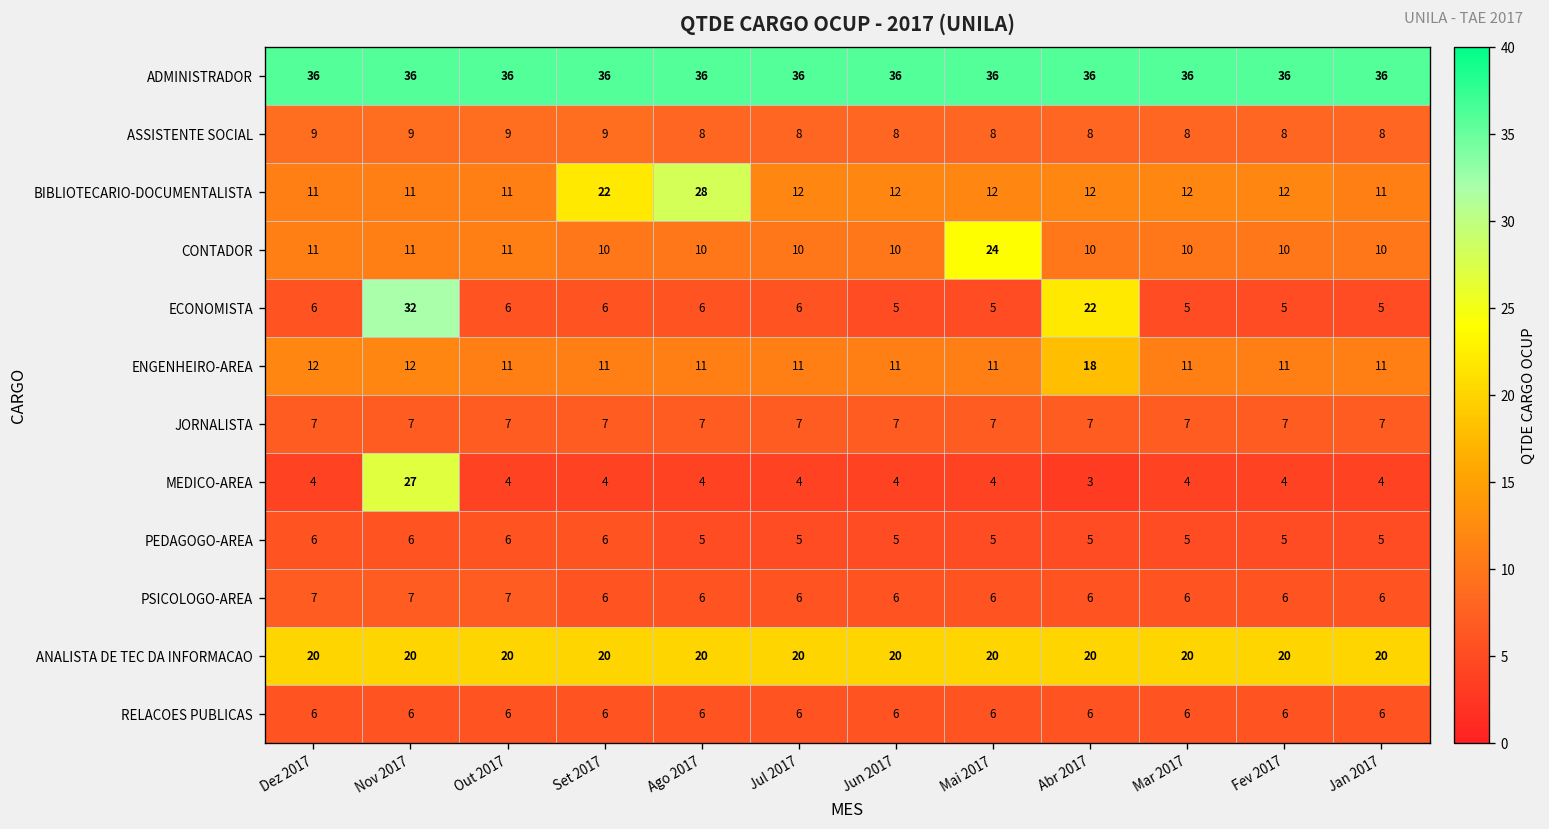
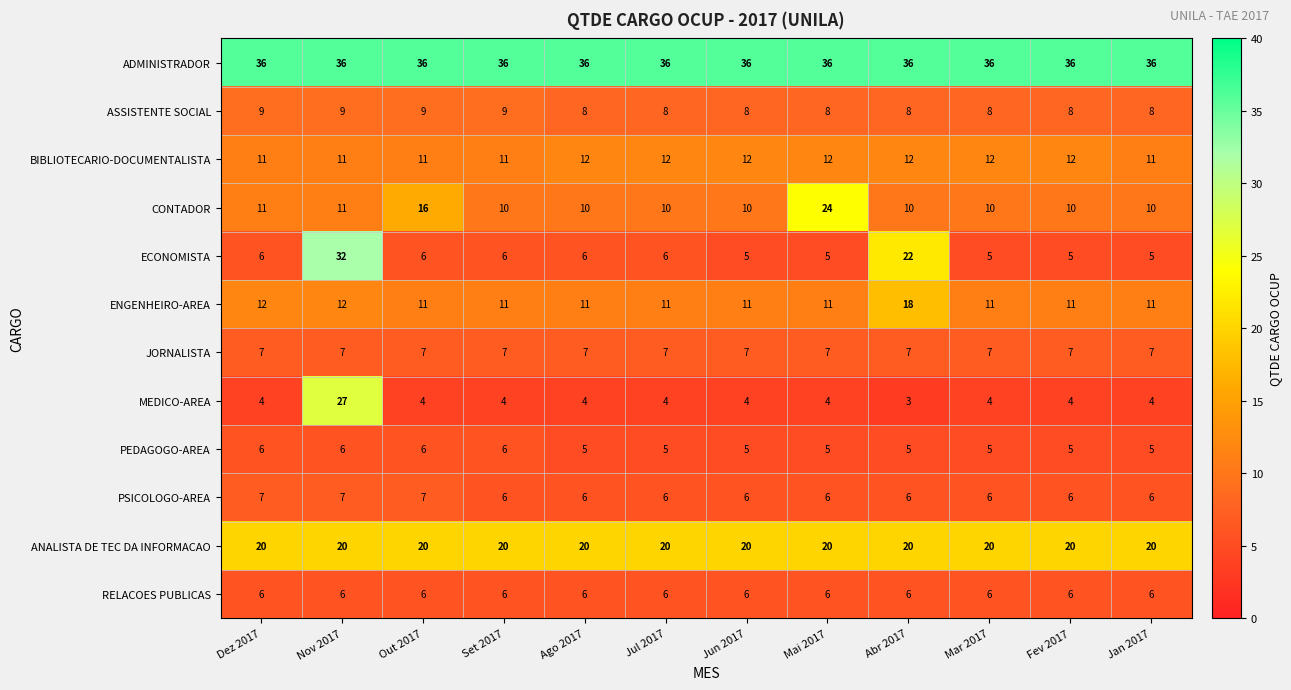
BIBLIOTECARIO-DOCUMENTALISTA, Set 2017: 22 -> 11
BIBLIOTECARIO-DOCUMENTALISTA, Ago 2017: 28 -> 12
CONTADOR, Out 2017: 11 -> 16
